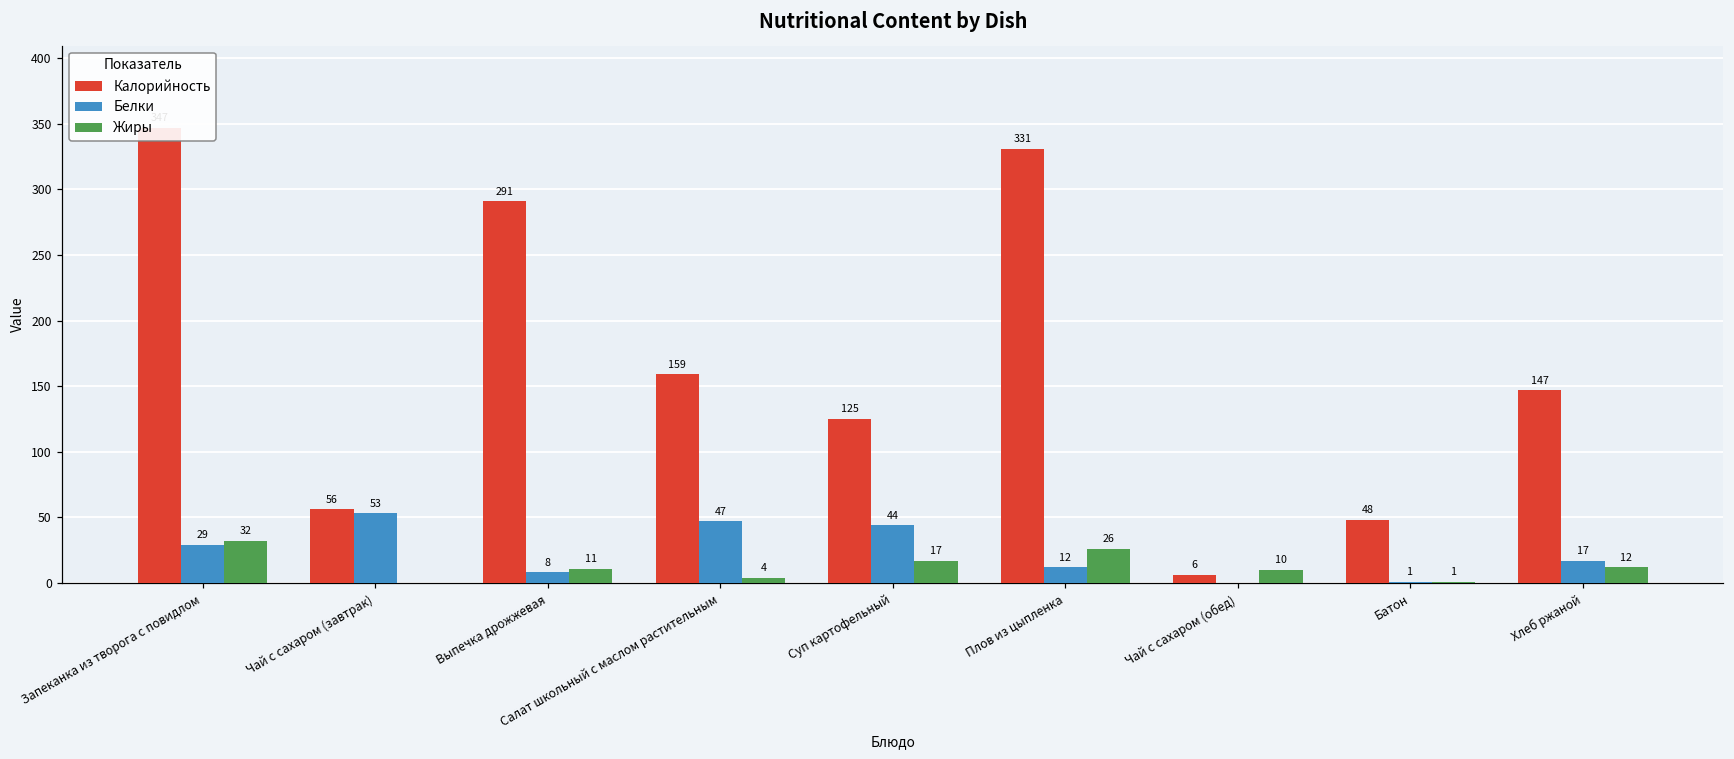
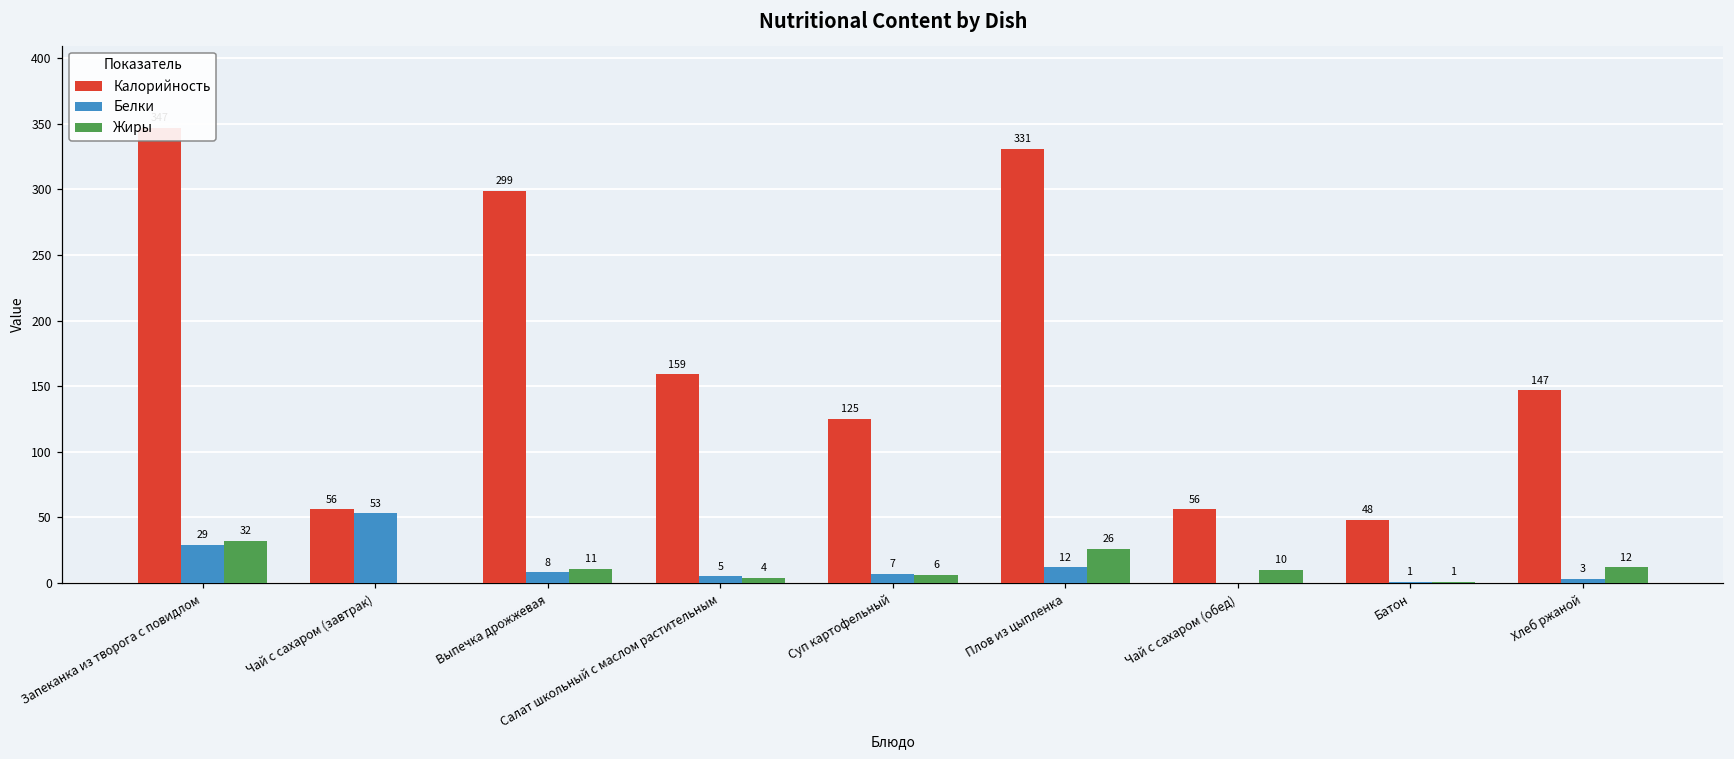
Калорийность, Выпечка дрожжевая: 291 -> 299
Белки, Салат школьный с маслом растительным: 47 -> 5
Белки, Суп картофельный: 44 -> 7
Жиры, Суп картофельный: 17 -> 6
Калорийность, Чай с сахаром (обед): 6 -> 56
Белки, Хлеб ржаной: 17 -> 3
